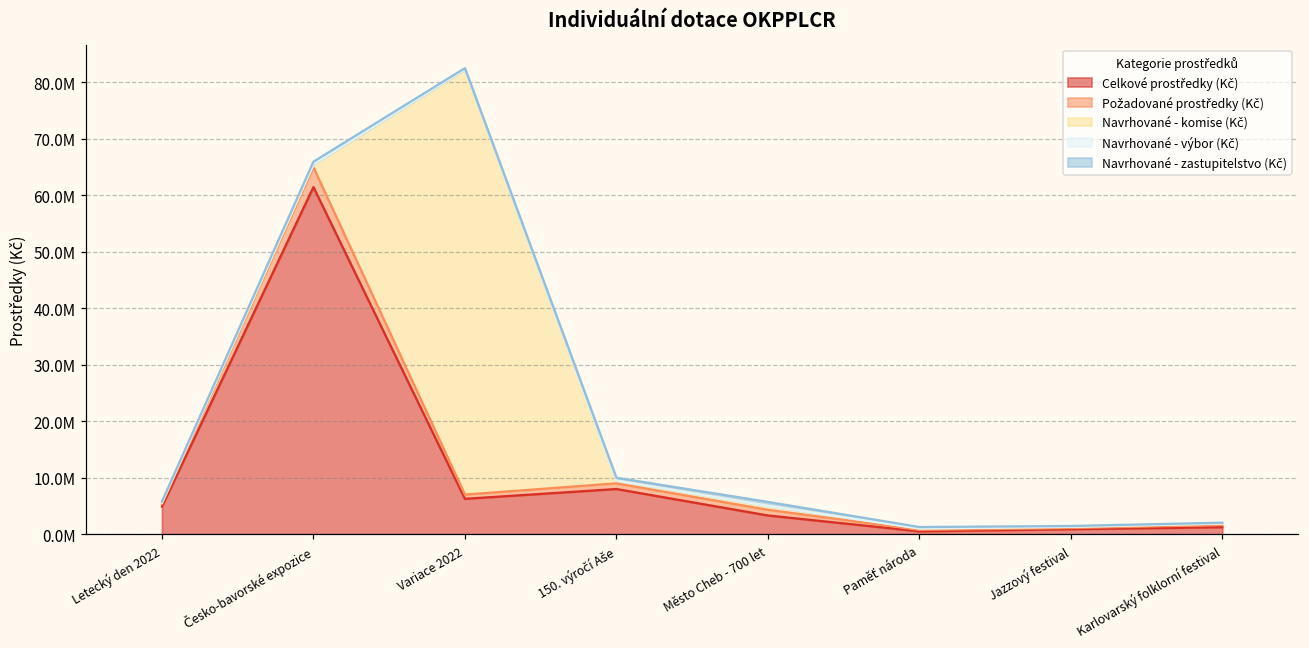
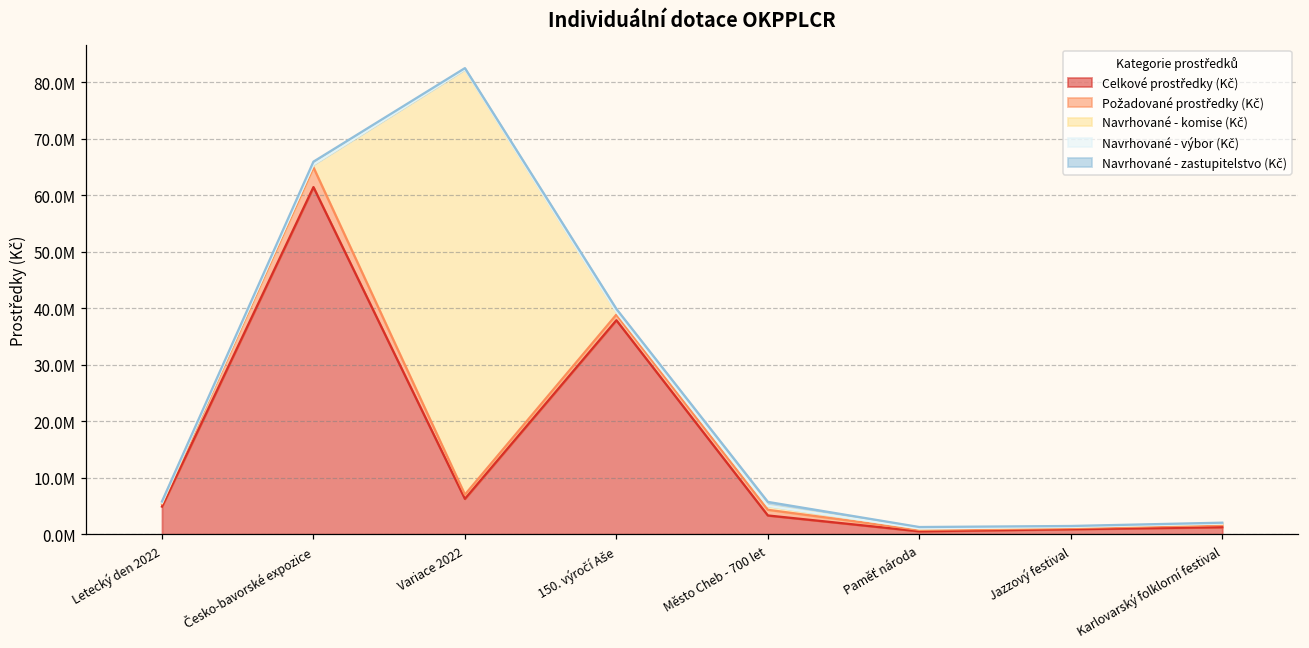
Celkové prostředky (Kč), 150. výročí Aše: 8000000 -> 38000000
